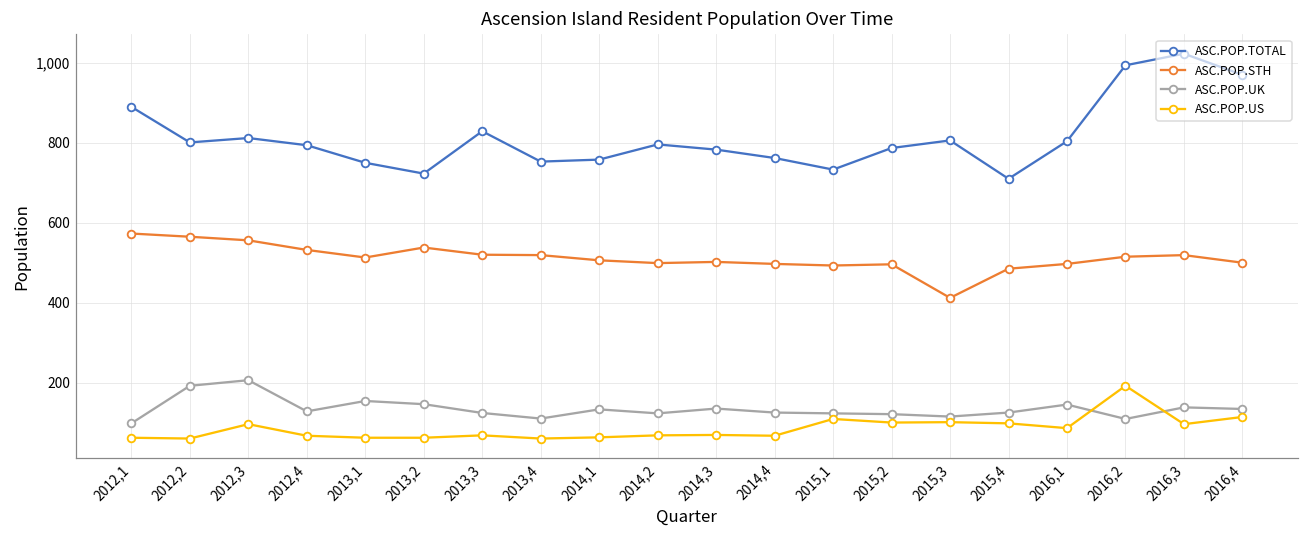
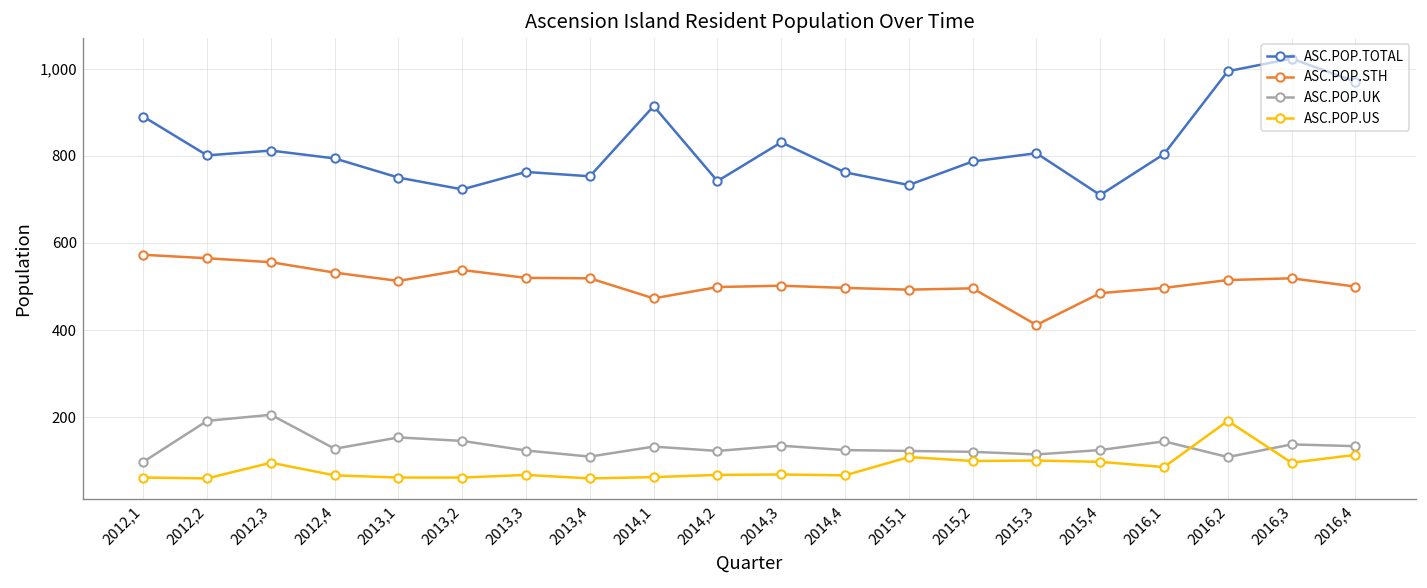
ASC.POP.TOTAL, 2013,3: 830 -> 760
ASC.POP.TOTAL, 2014,1: 760 -> 910
ASC.POP.STH, 2014,1: 510 -> 470
ASC.POP.TOTAL, 2014,2: 800 -> 740
ASC.POP.TOTAL, 2014,3: 780 -> 830
